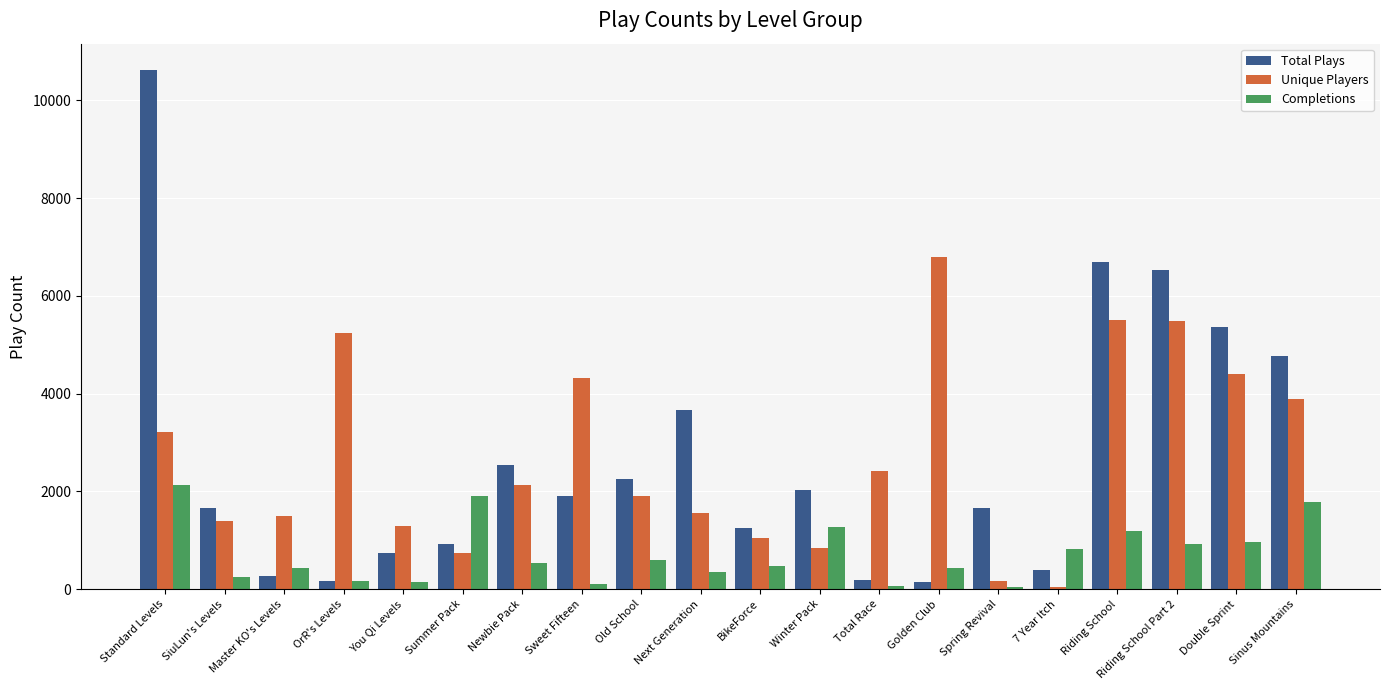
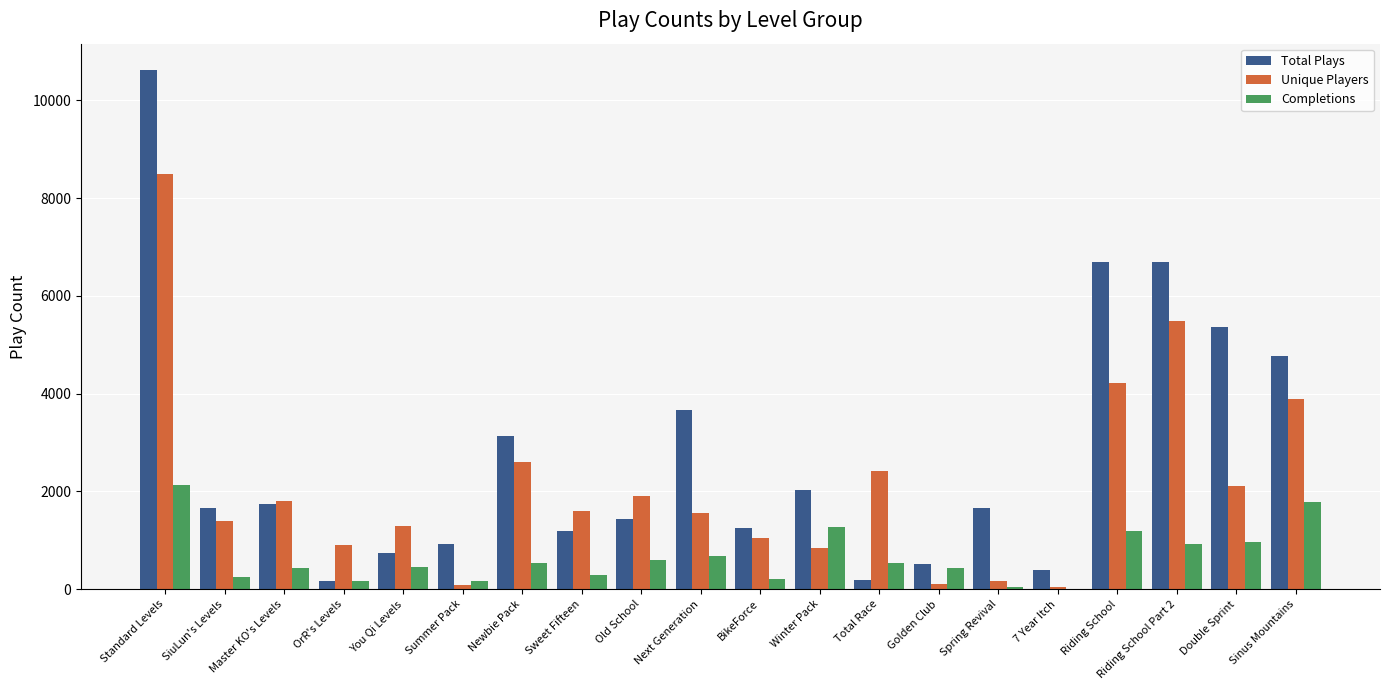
Unique Players, Standard Levels: 3200 -> 8500
Total Plays, Master KO's Levels: 300 -> 1700
Unique Players, Master KO's Levels: 1500 -> 1800
Unique Players, OrR's Levels: 5200 -> 900
Completions, You Qi Levels: 100 -> 500
Unique Players, Summer Pack: 800 -> 100
Completions, Summer Pack: 1900 -> 200
Total Plays, Newbie Pack: 2500 -> 3100
Unique Players, Newbie Pack: 2100 -> 2600
Total Plays, Sweet Fifteen: 1900 -> 1200
Unique Players, Sweet Fifteen: 4300 -> 1600
Completions, Sweet Fifteen: 100 -> 300
Total Plays, Old School: 2200 -> 1400
Completions, Next Generation: 300 -> 700
Completions, BikeForce: 500 -> 200
Completions, Total Race: 100 -> 500
Total Plays, Golden Club: 100 -> 500
Unique Players, Golden Club: 6800 -> 100
Completions, 7 Year Itch: 800 -> 0
Unique Players, Riding School: 5500 -> 4200
Total Plays, Riding School Part 2: 6500 -> 6700
Unique Players, Double Sprint: 4400 -> 2100
